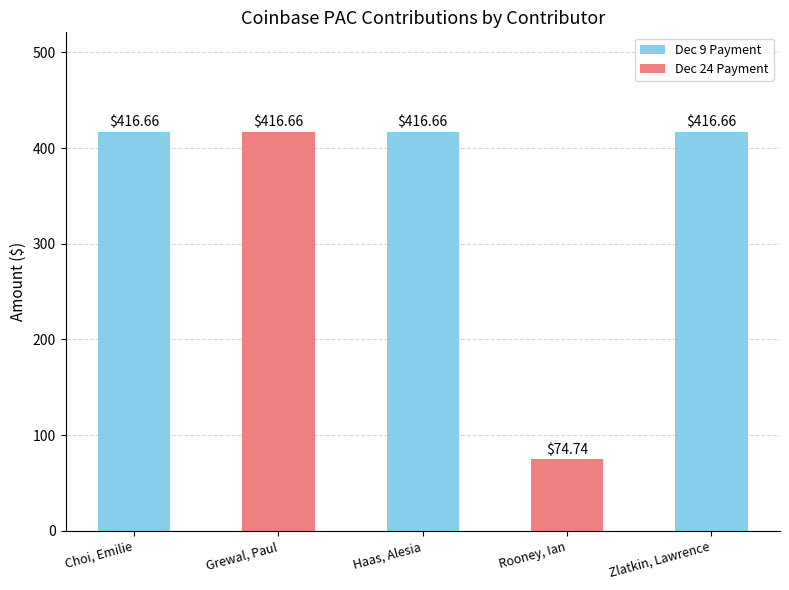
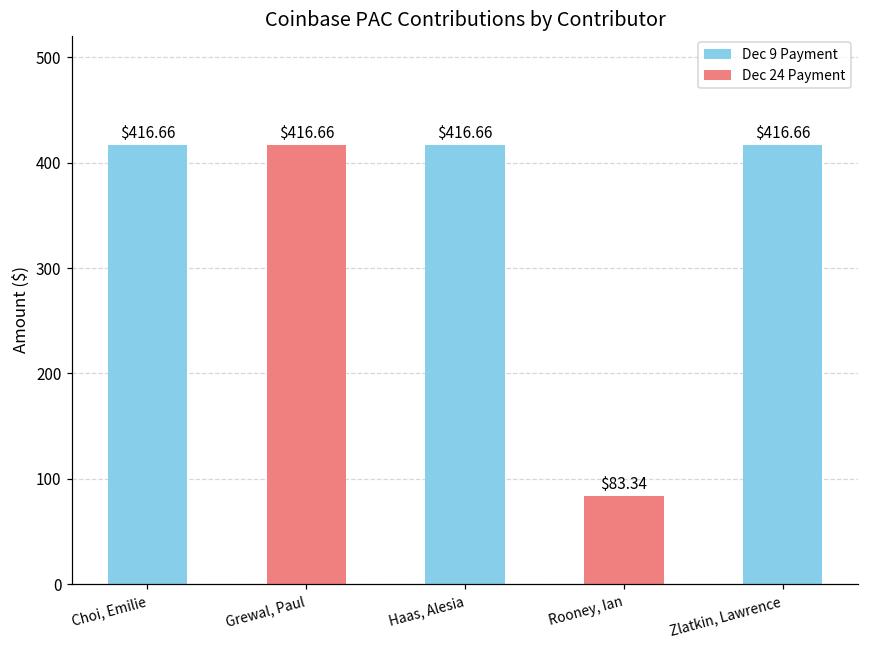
Rooney, Ian: $74.74 -> $83.34
